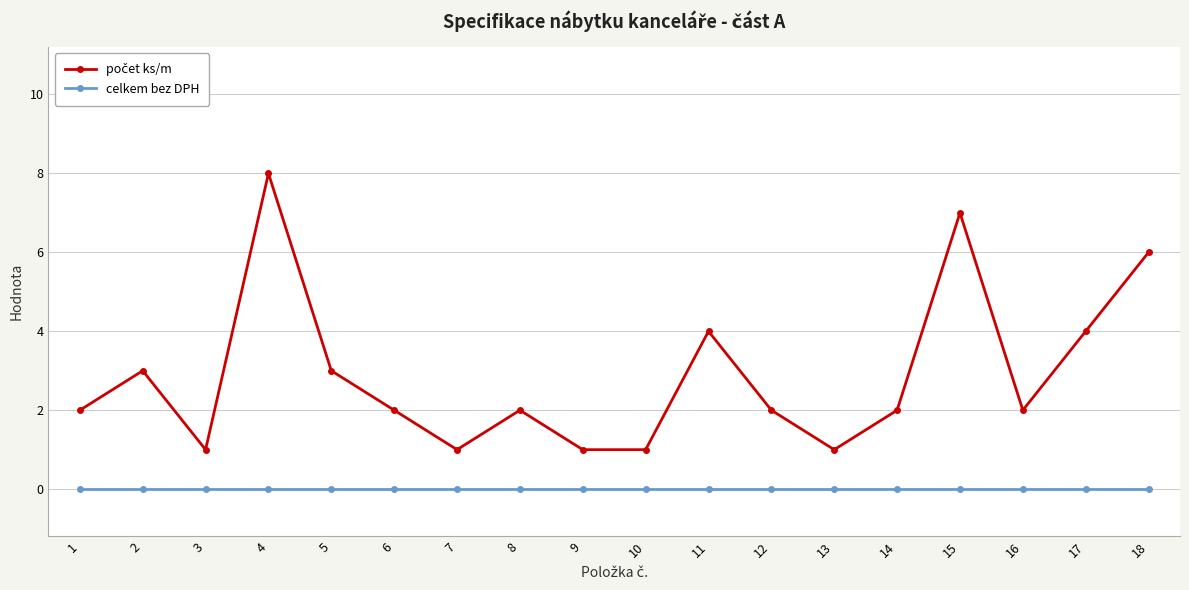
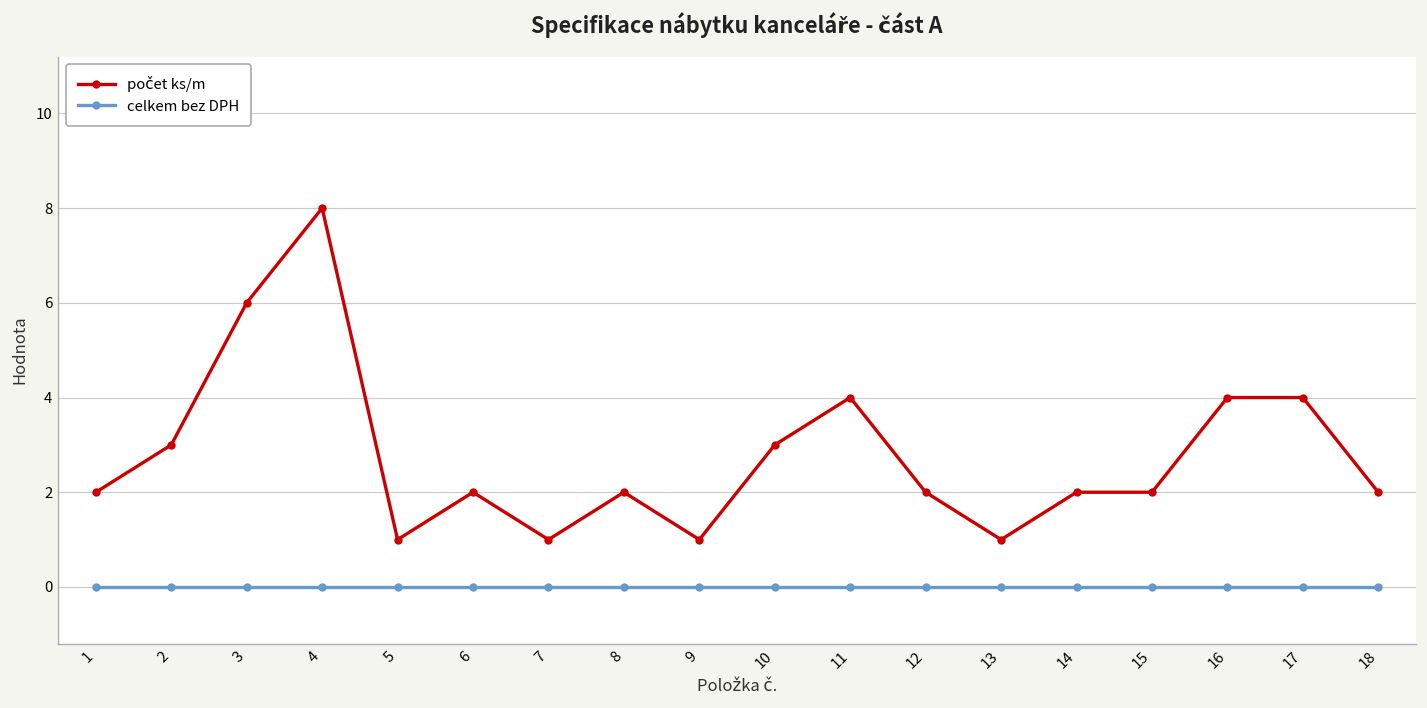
počet ks/m, 3: 1 -> 6
počet ks/m, 5: 3 -> 1
počet ks/m, 10: 1 -> 3
počet ks/m, 15: 7 -> 2
počet ks/m, 16: 2 -> 4
počet ks/m, 18: 6 -> 2
